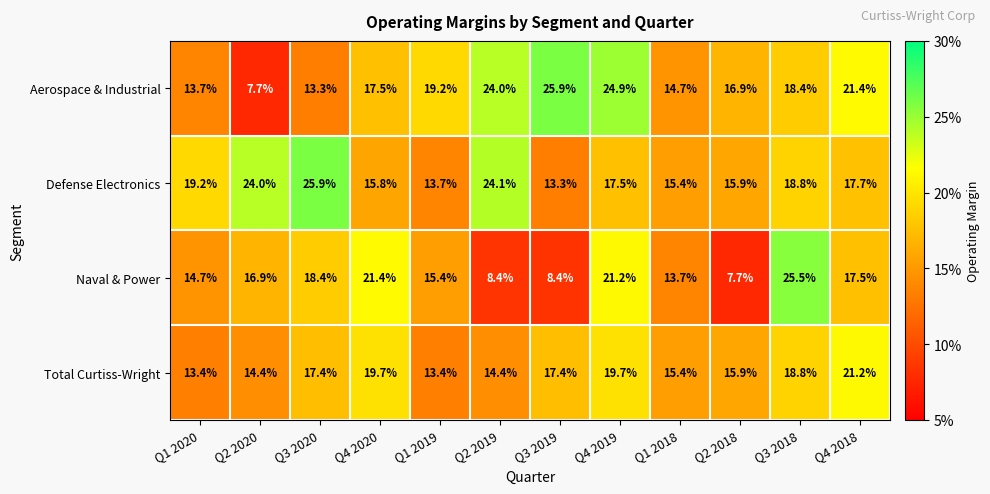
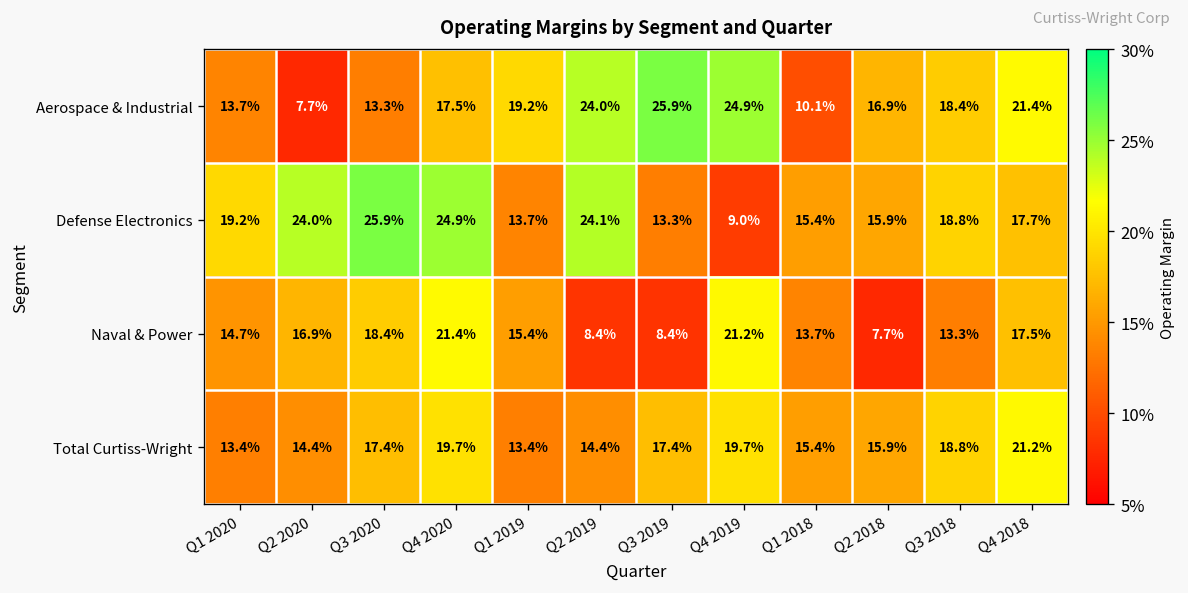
Aerospace & Industrial, Q1 2018: 14.7% -> 10.1%
Defense Electronics, Q4 2020: 15.8% -> 24.9%
Defense Electronics, Q4 2019: 17.5% -> 9.0%
Naval & Power, Q3 2018: 25.5% -> 13.3%
